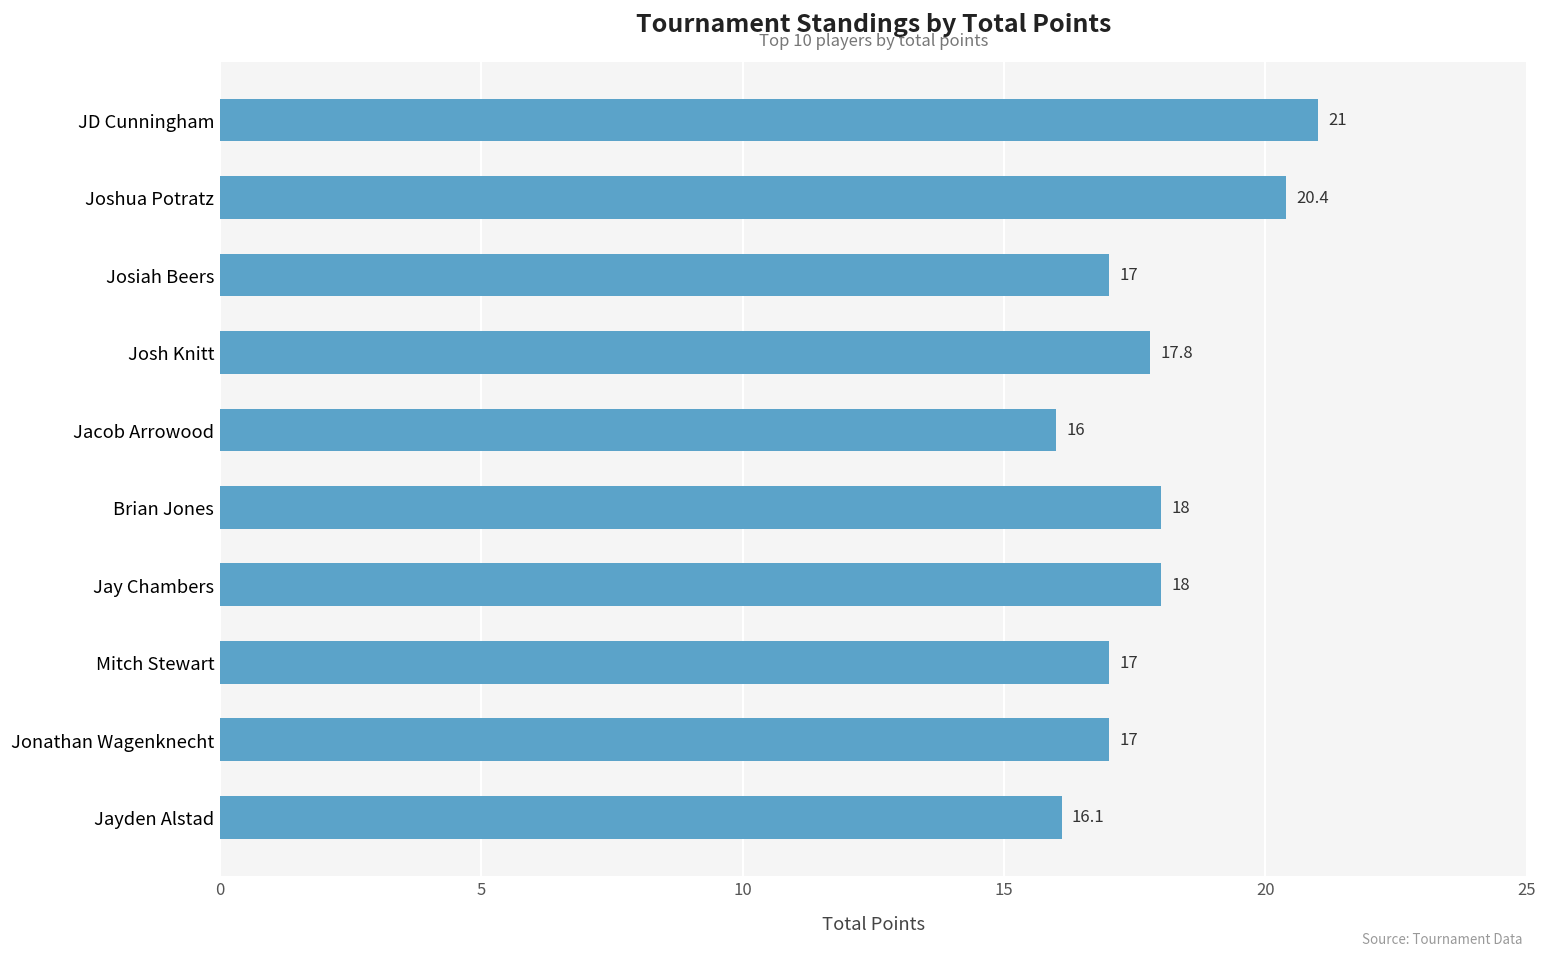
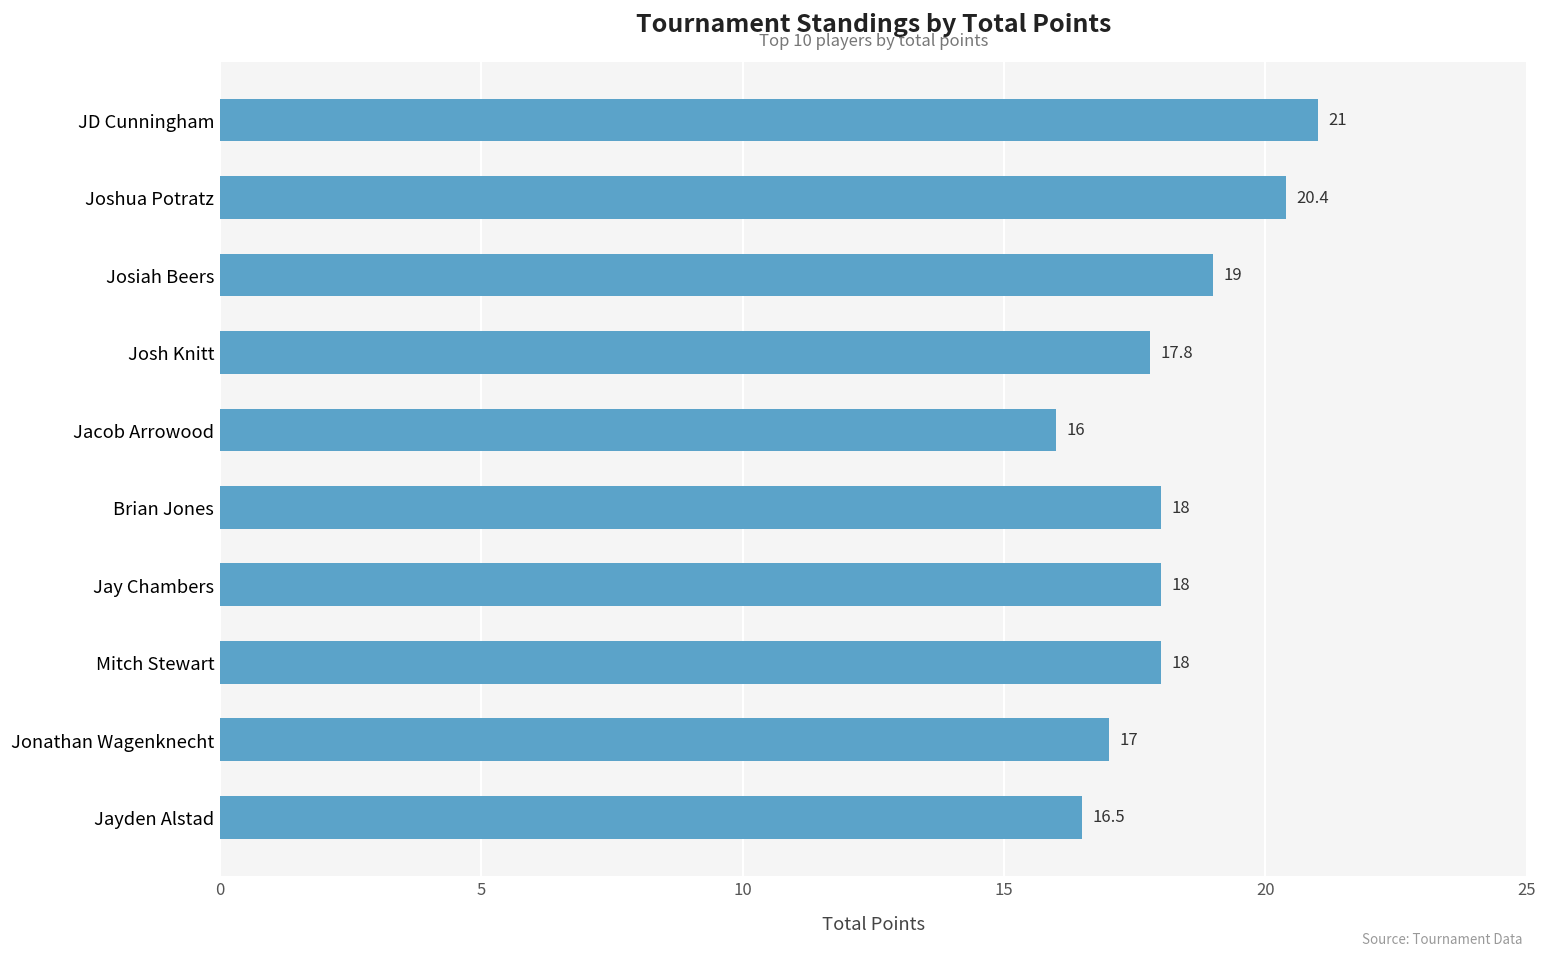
Josiah Beers: 17 -> 19
Mitch Stewart: 17 -> 18
Jayden Alstad: 16.1 -> 16.5
